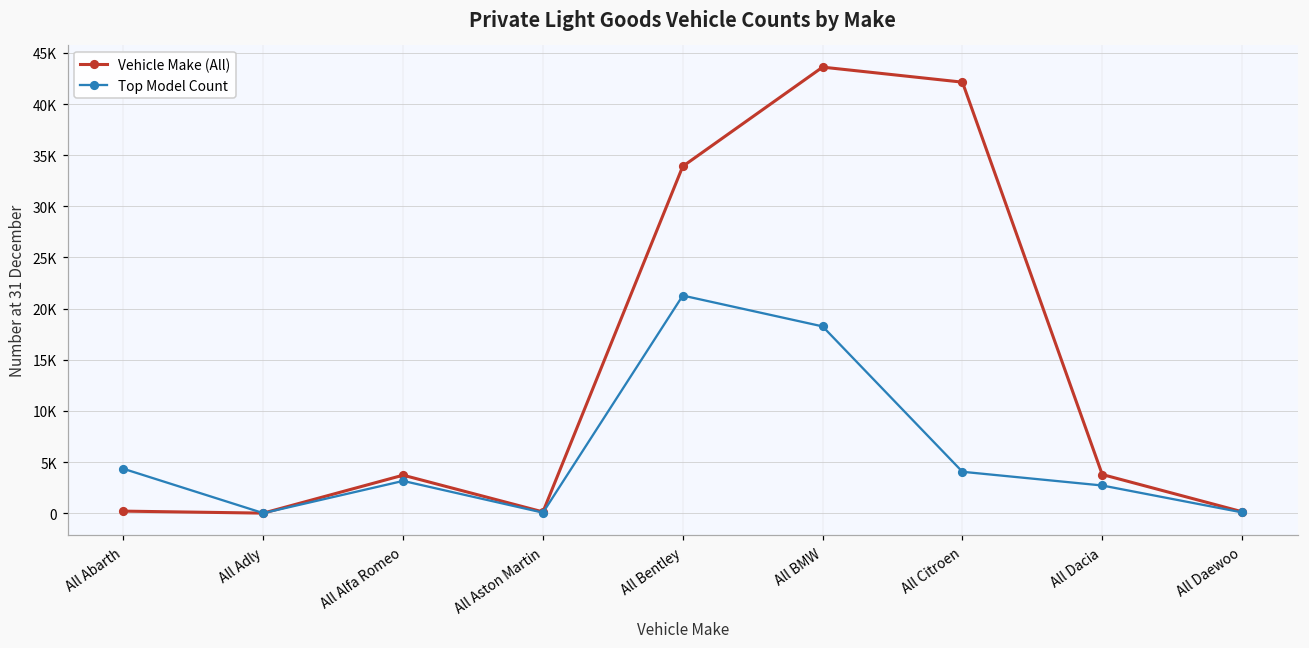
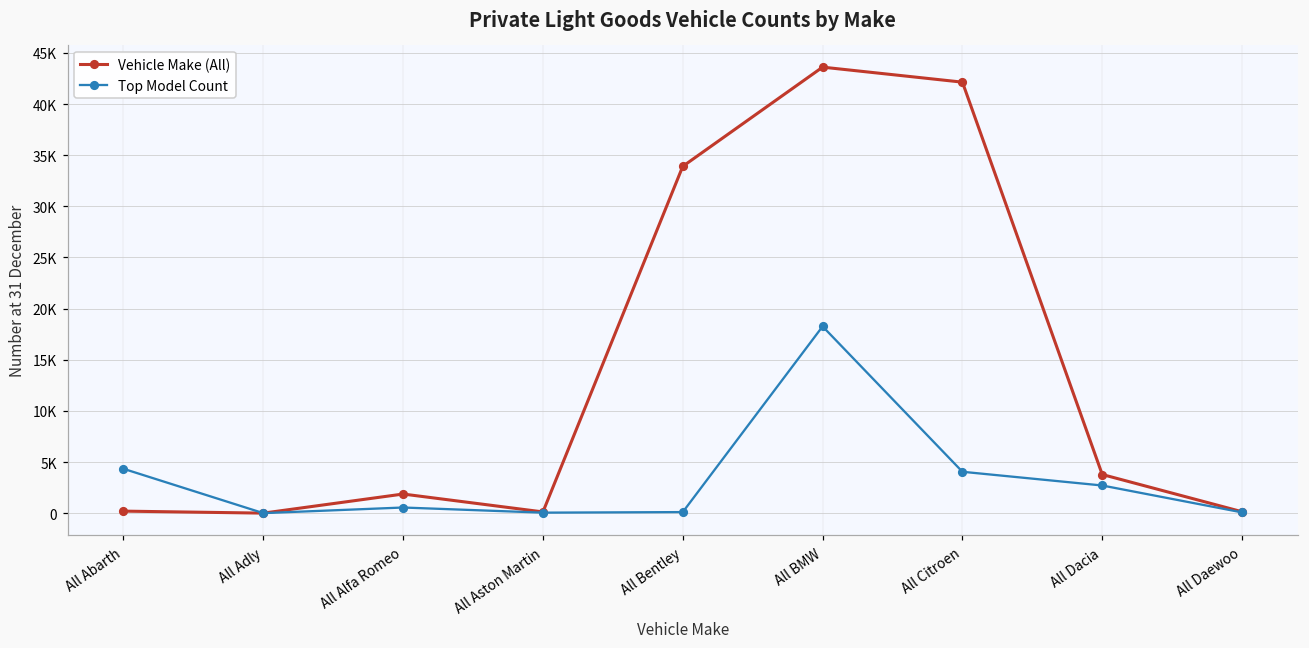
Vehicle Make (All), All Alfa Romeo: 4000 -> 2000
Top Model Count, All Alfa Romeo: 3000 -> 1000
Top Model Count, All Bentley: 21000 -> 0
